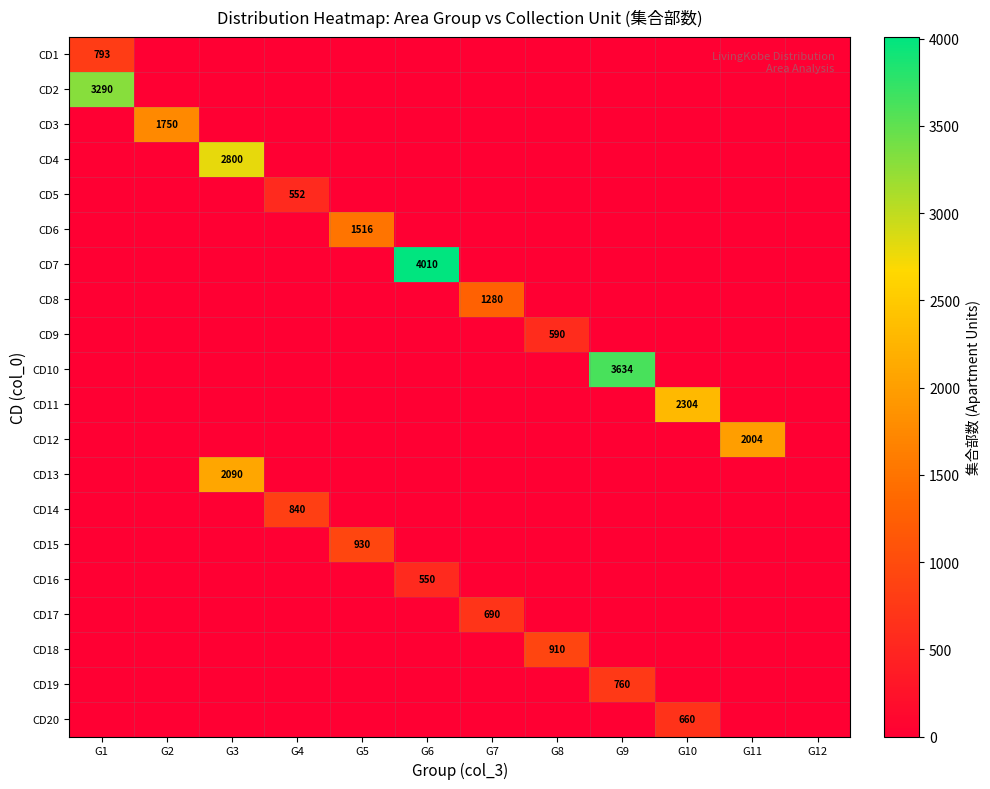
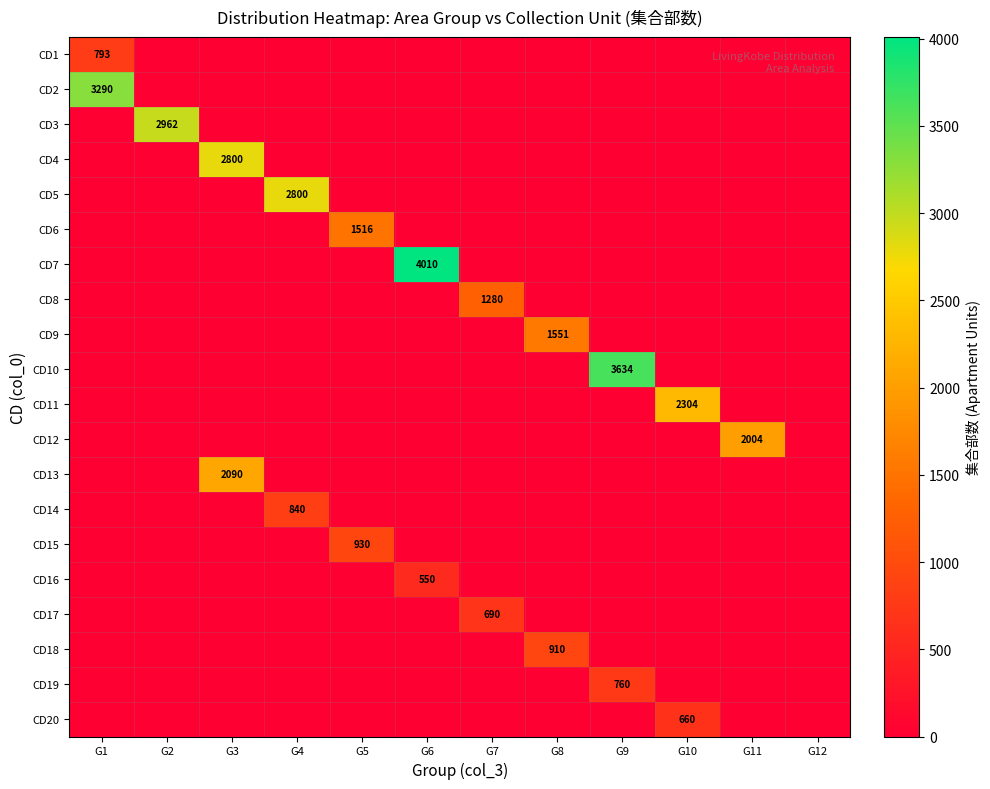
CD3, G2: 1750 -> 2962
CD5, G4: 552 -> 2800
CD9, G8: 590 -> 1551
